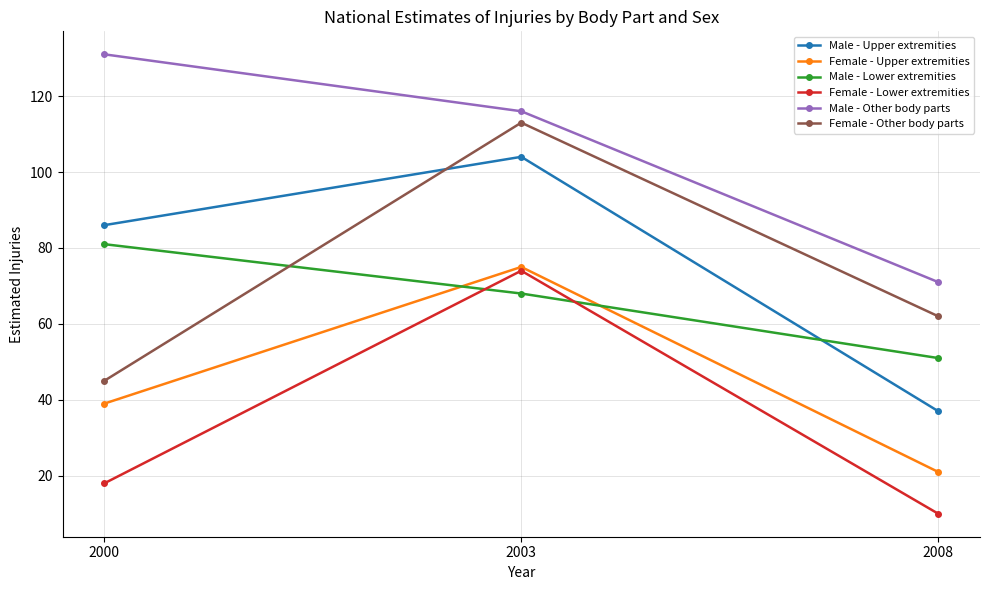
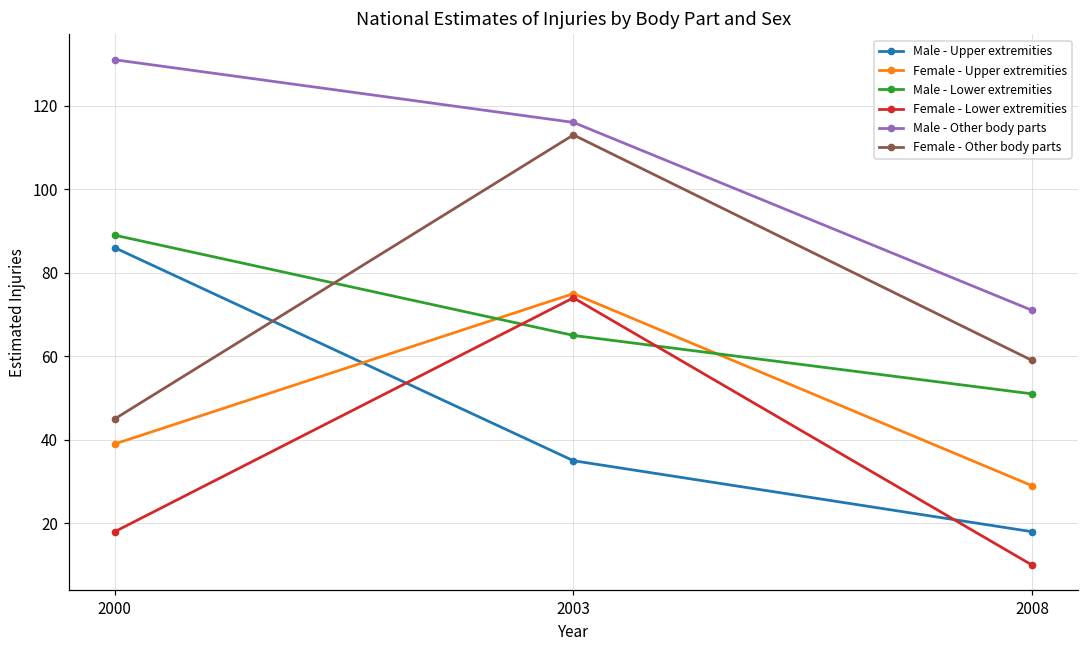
Male - Lower extremities, 2000: 81 -> 89
Male - Upper extremities, 2003: 104 -> 35
Male - Lower extremities, 2003: 68 -> 65
Male - Upper extremities, 2008: 37 -> 18
Female - Upper extremities, 2008: 21 -> 29
Female - Other body parts, 2008: 62 -> 59
